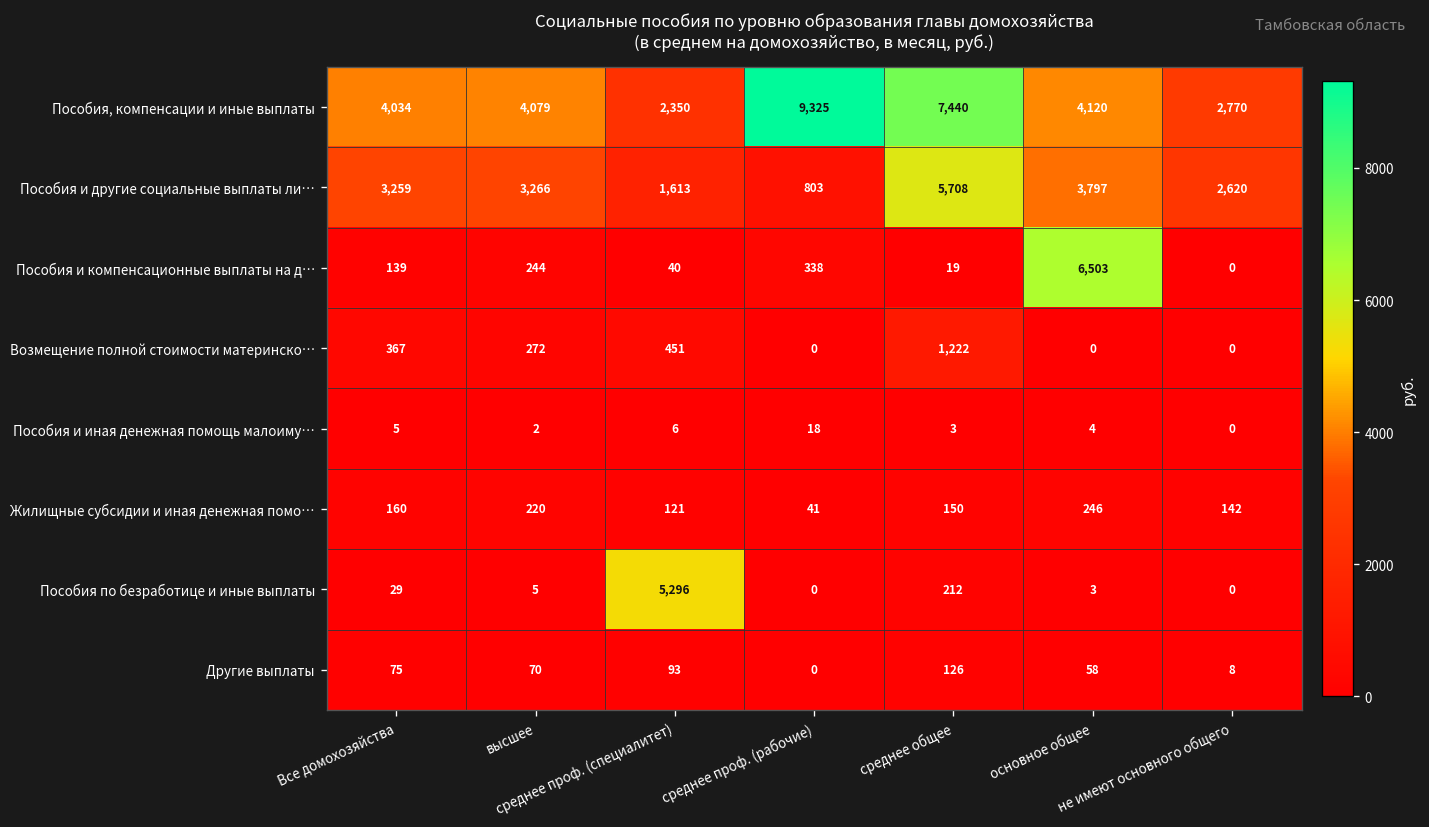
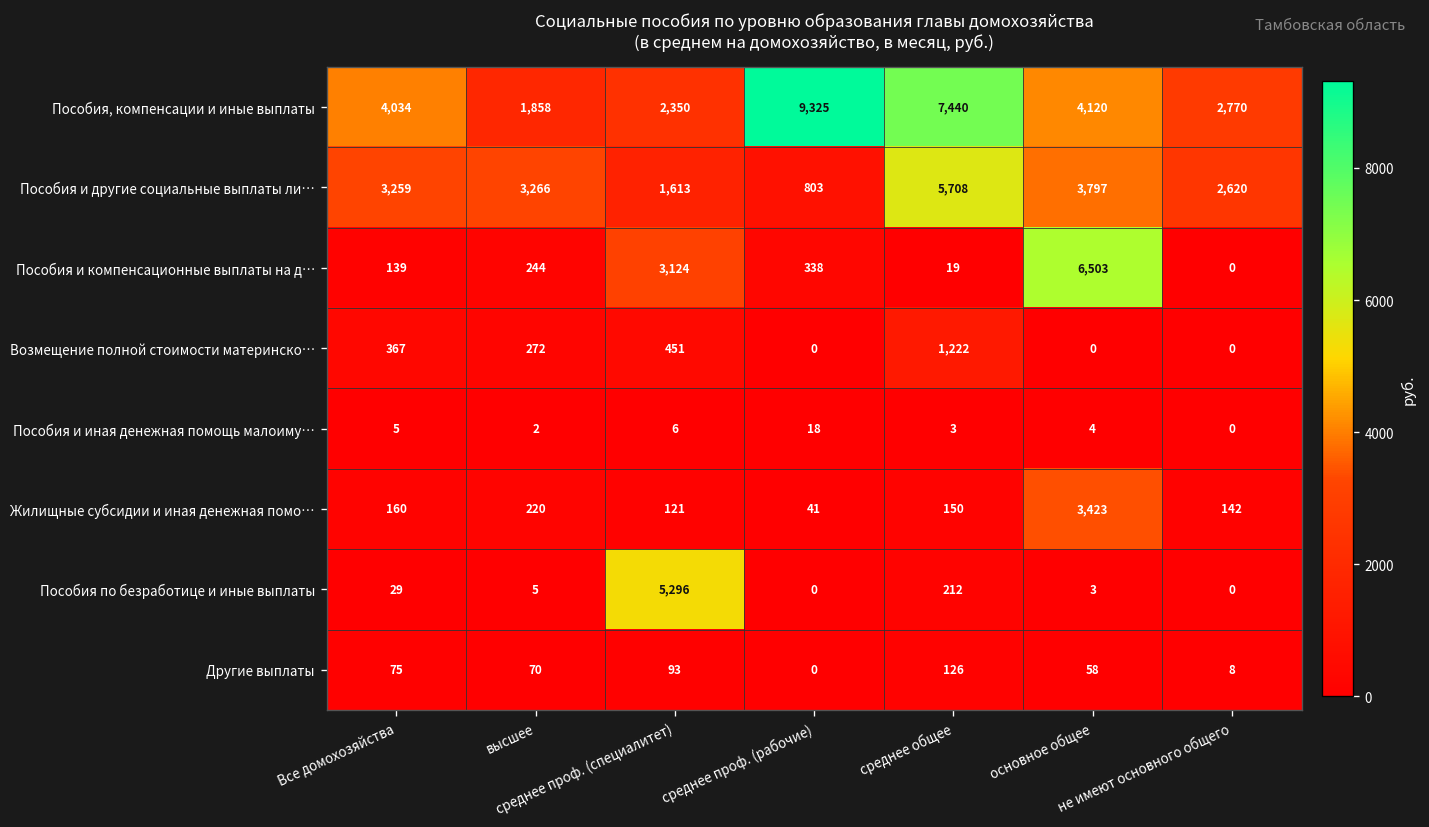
Пособия, компенсации и иные выплаты, высшее: 4,079 -> 1,858
Пособия и компенсационные выплаты на д…, среднее проф. (специалитет): 40 -> 3,124
Жилищные субсидии и иная денежная помо…, основное общее: 246 -> 3,423
